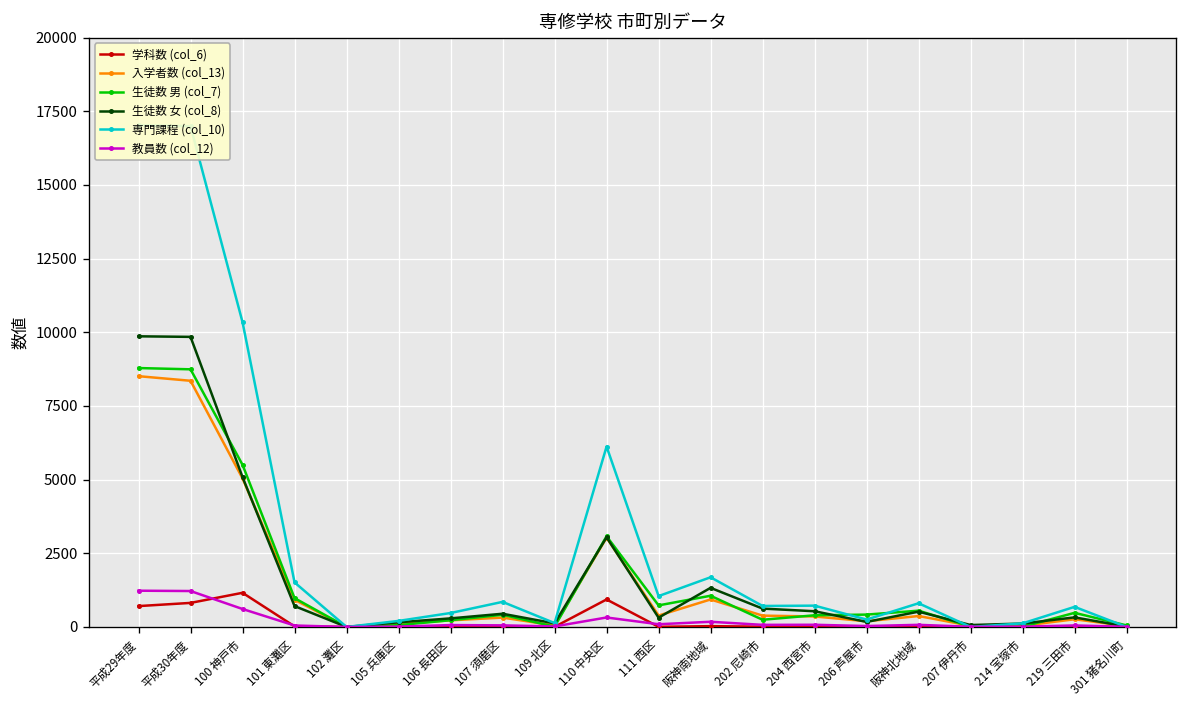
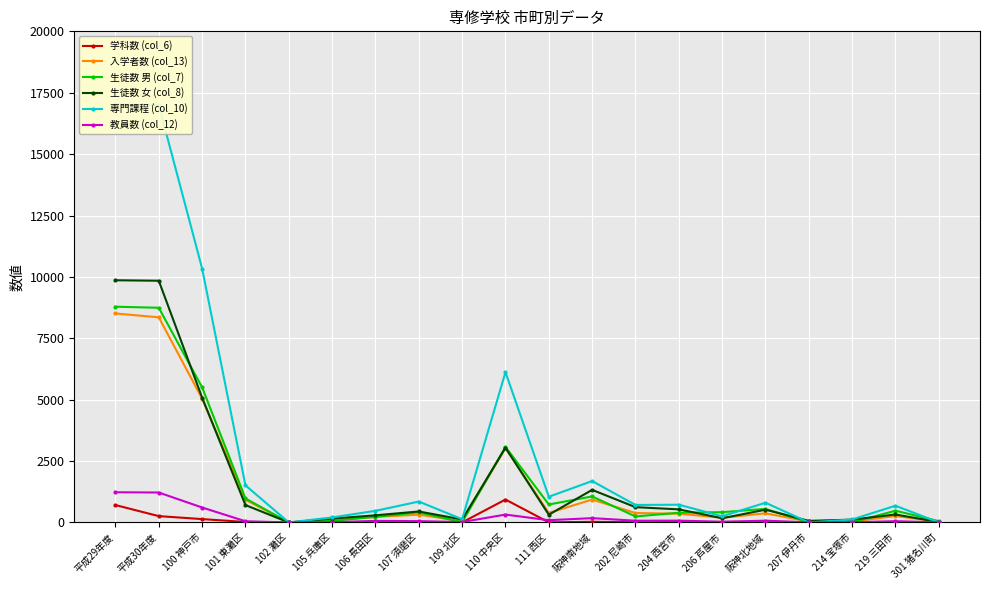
学科数 (col_6), 平成30年度: 800 -> 300
学科数 (col_6), 100 神戸市: 1200 -> 100
